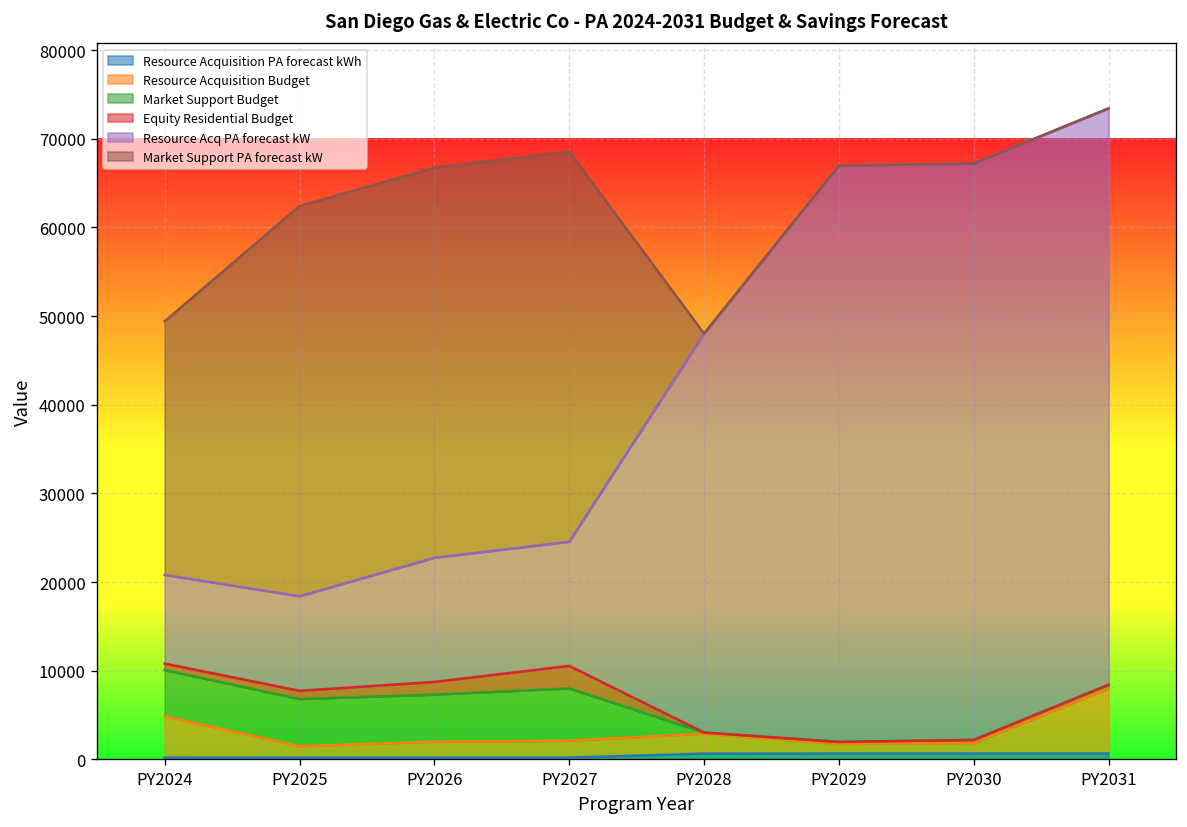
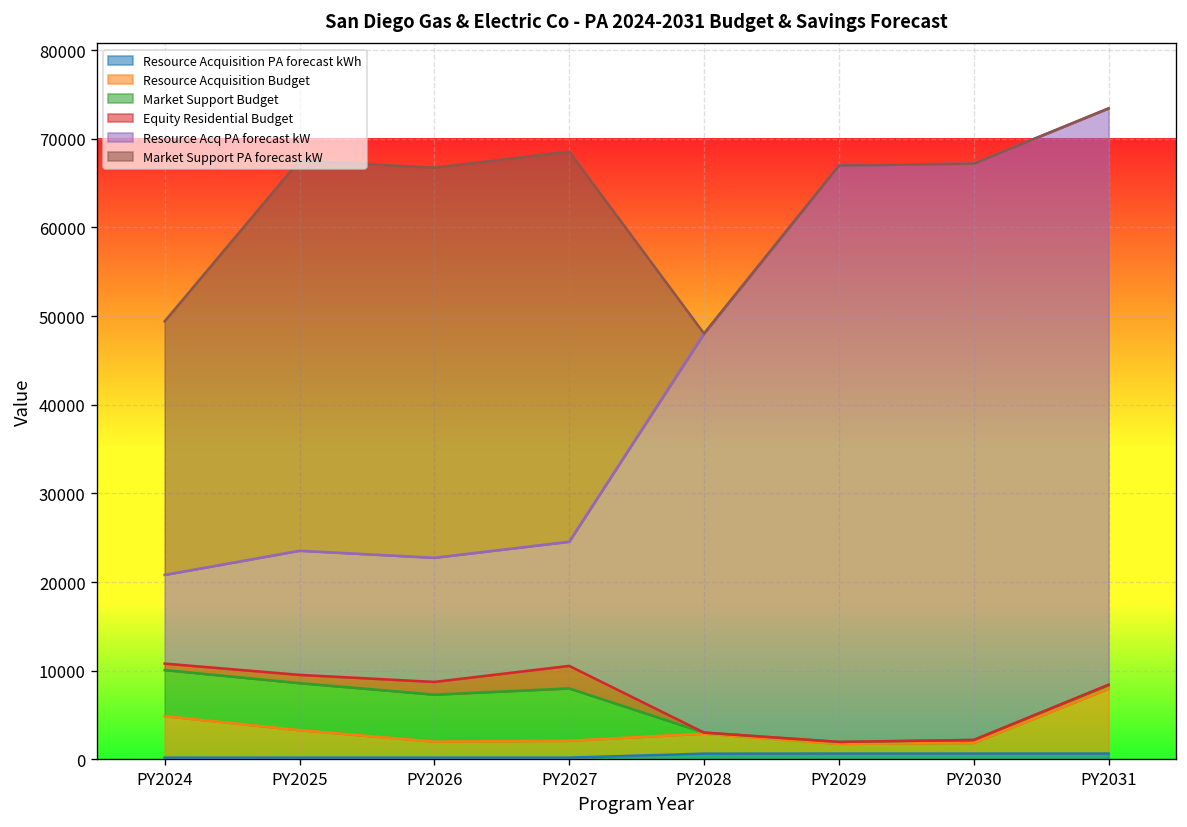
Resource Acquisition Budget, PY2025: 1000 -> 3000
Resource Acq PA forecast kW, PY2025: 11000 -> 14000
